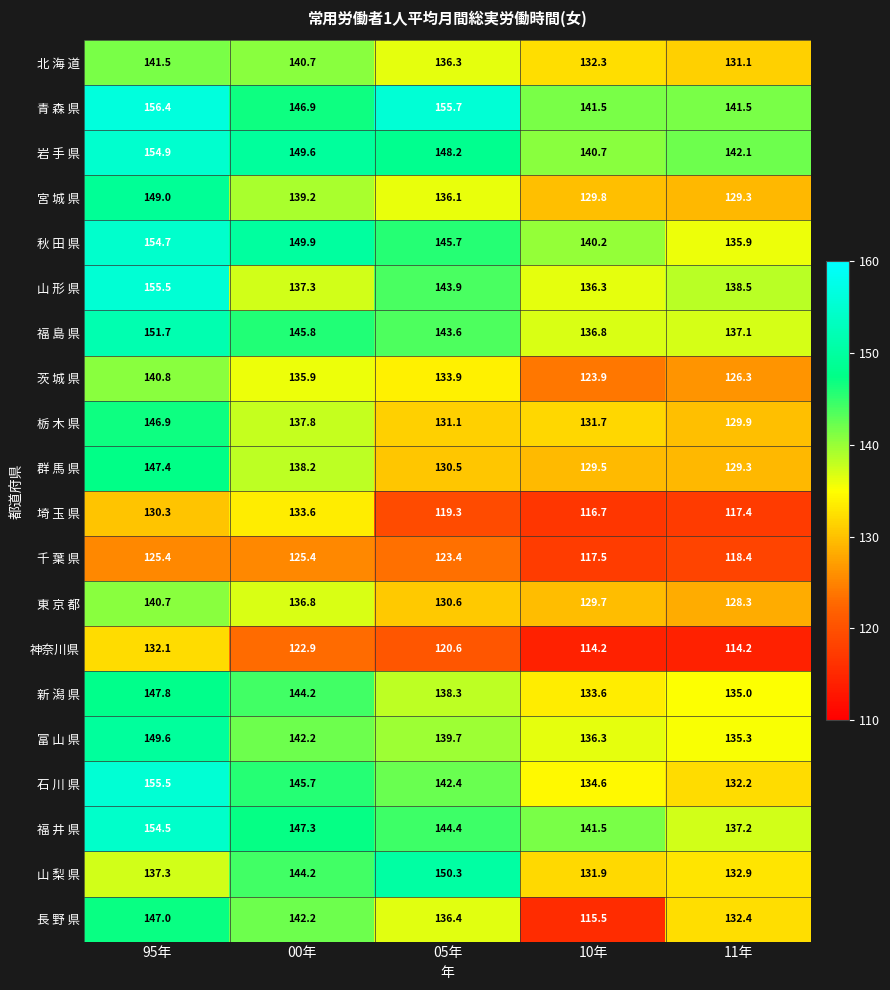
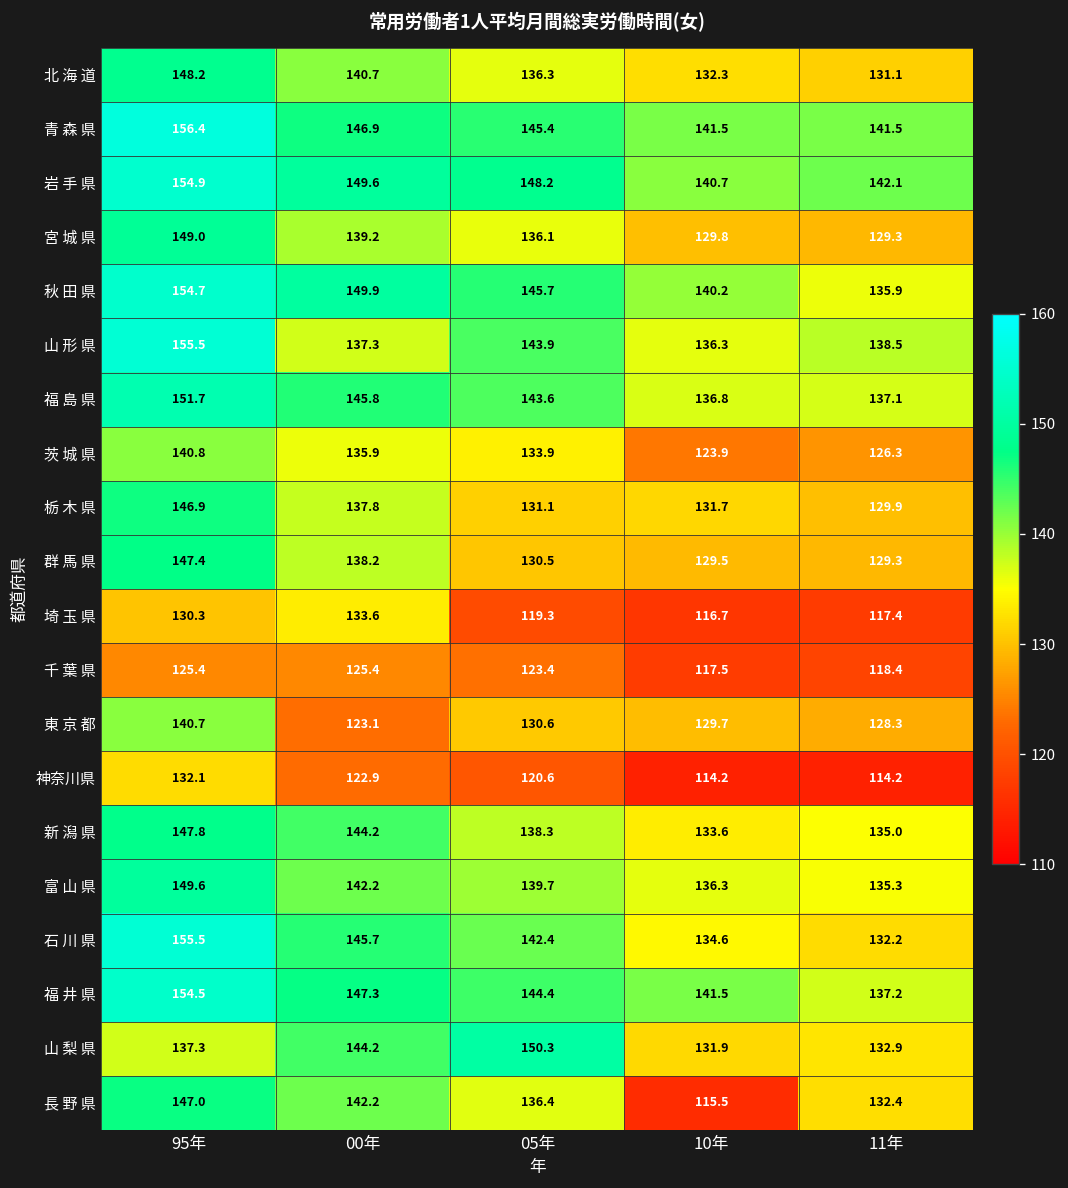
北 海 道, 95年: 141.5 -> 148.2
青 森 県, 05年: 155.7 -> 145.4
東 京 都, 00年: 136.8 -> 123.1
